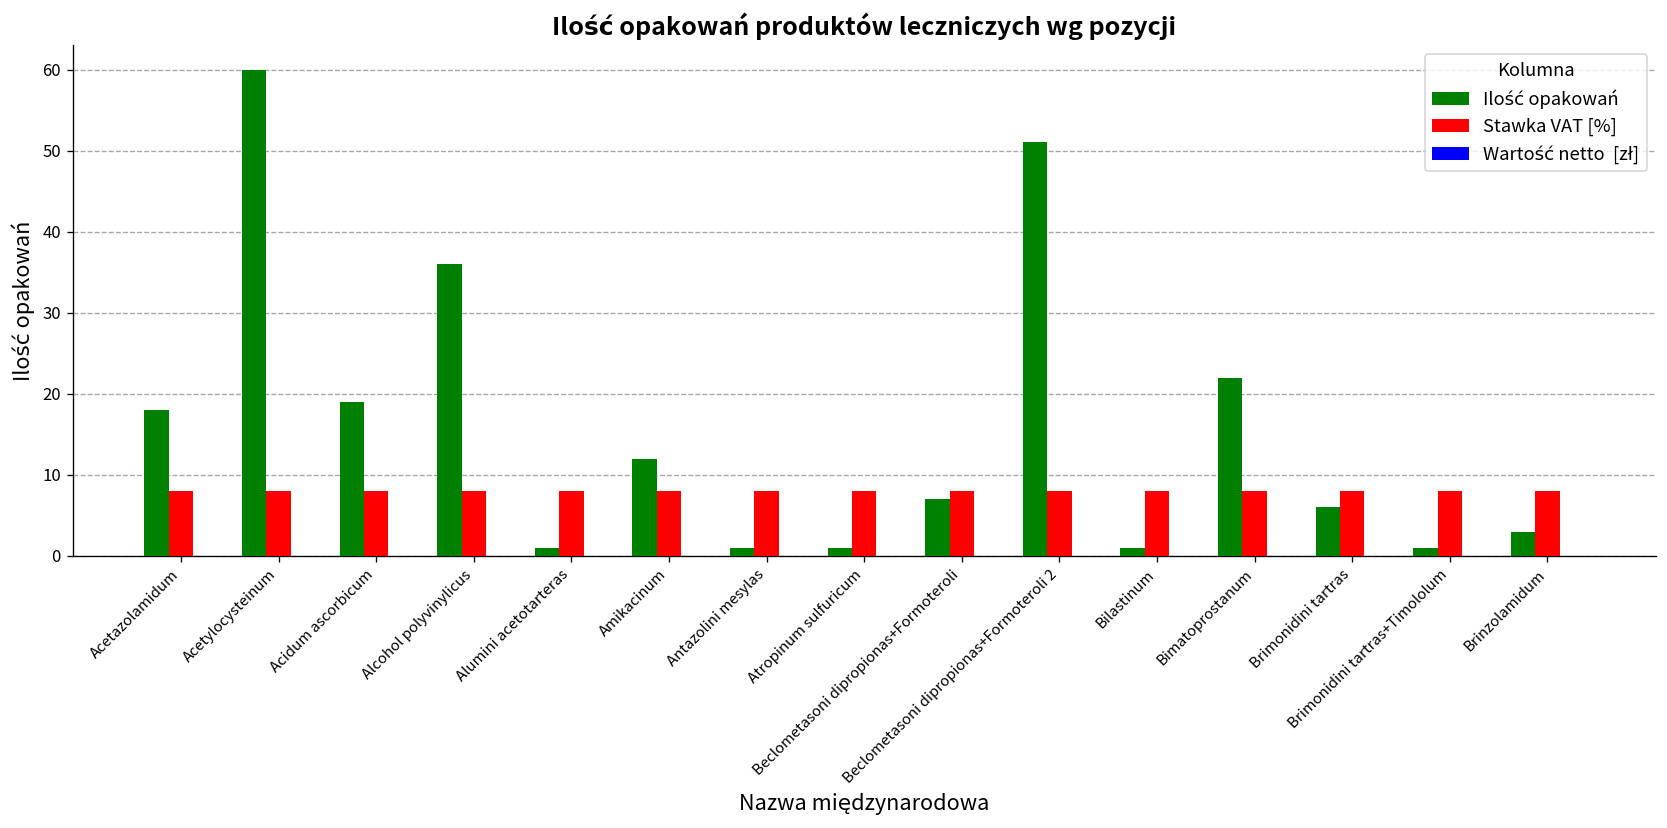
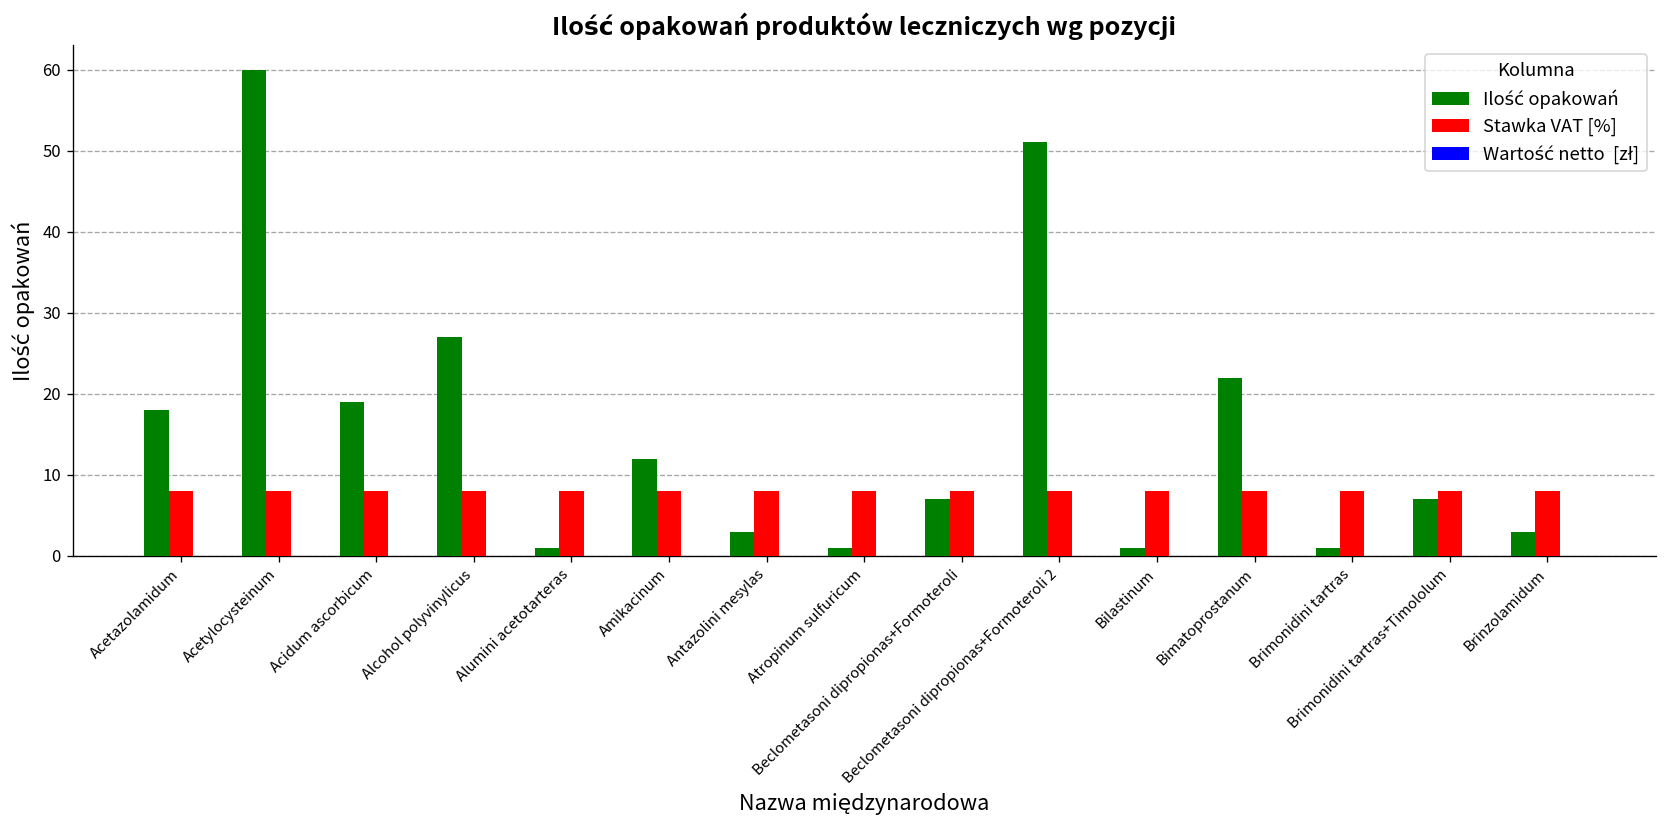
Ilość opakowań, Alcohol polyvinylicus: 36 -> 27
Ilość opakowań, Antazolini mesylas: 1 -> 3
Ilość opakowań, Brimonidini tartras: 6 -> 1
Ilość opakowań, Brimonidini tartras+Timololum: 1 -> 7
